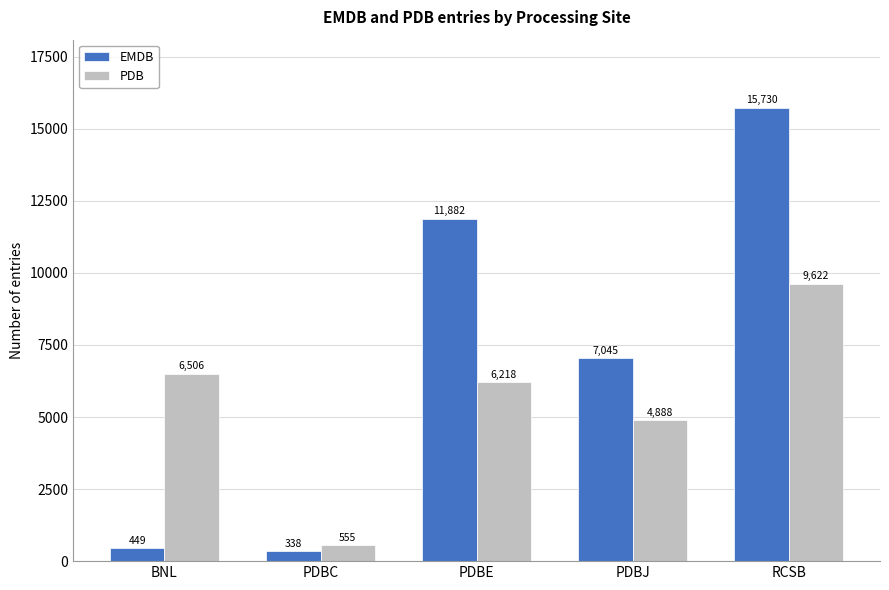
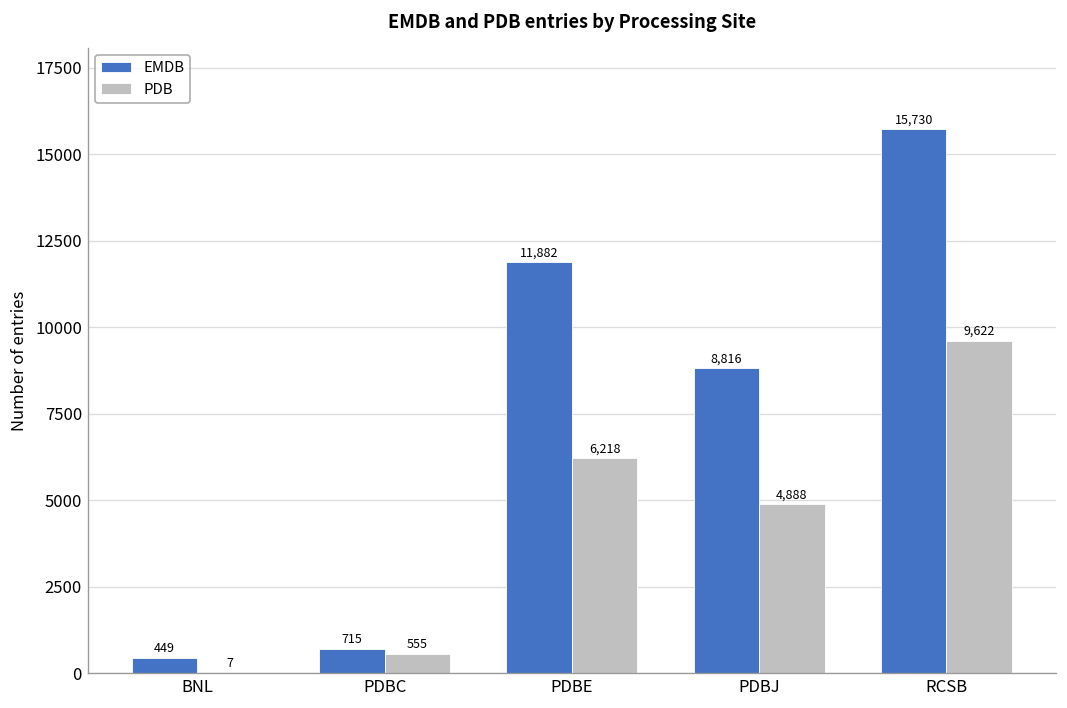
PDB, BNL: 6,506 -> 7
EMDB, PDBC: 338 -> 715
EMDB, PDBJ: 7,045 -> 8,816
